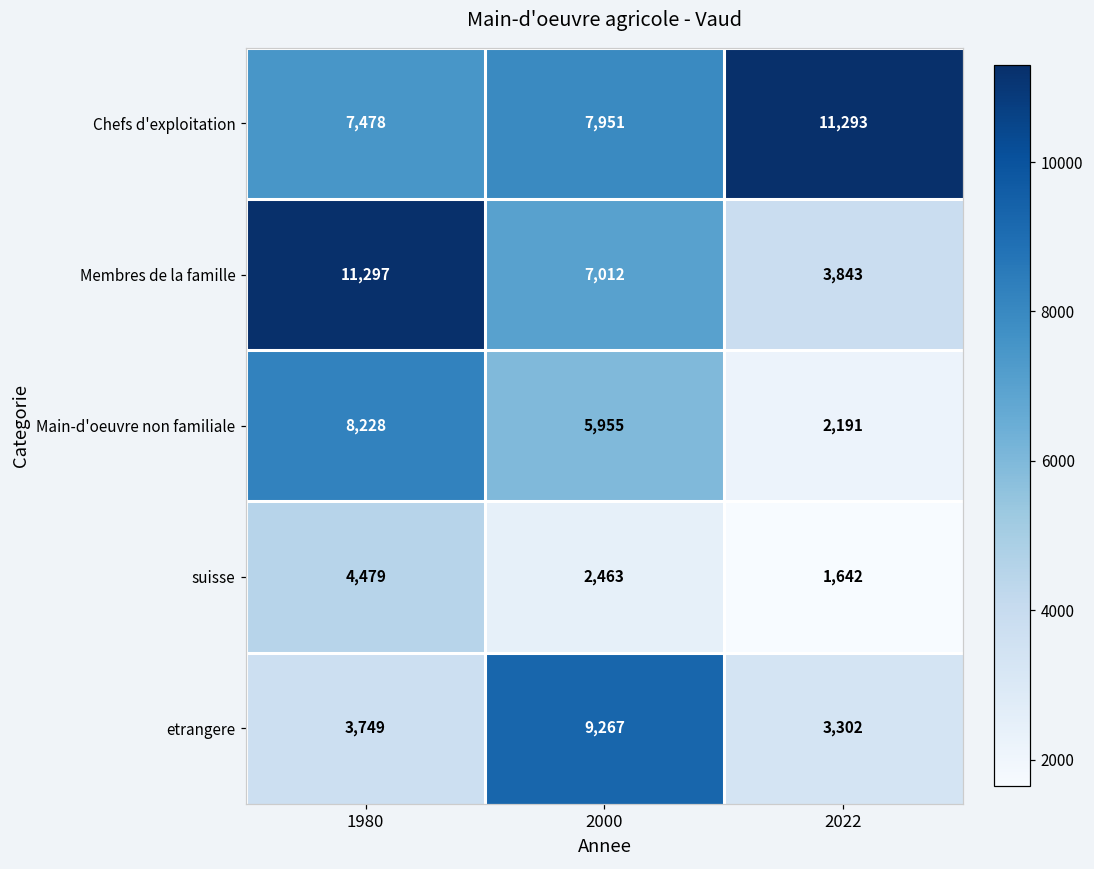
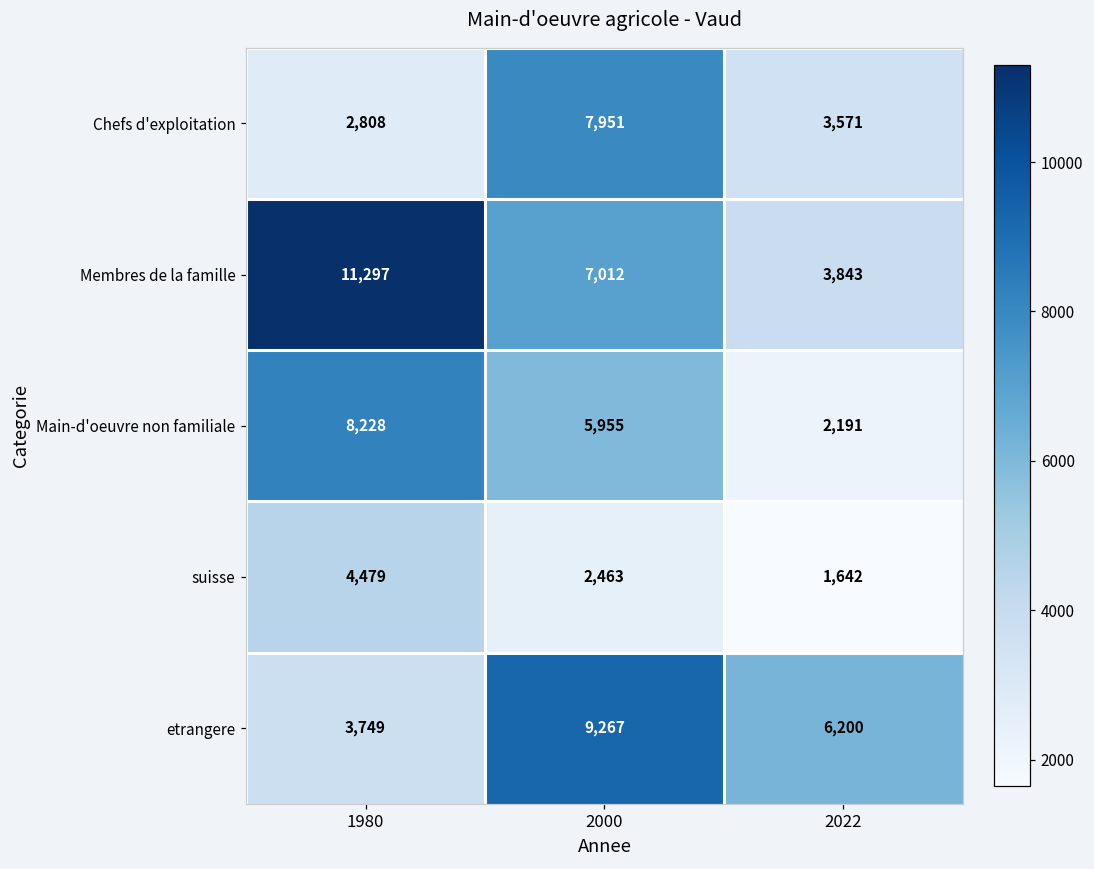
Chefs d'exploitation, 1980: 7,478 -> 2,808
Chefs d'exploitation, 2022: 11,293 -> 3,571
etrangere, 2022: 3,302 -> 6,200
